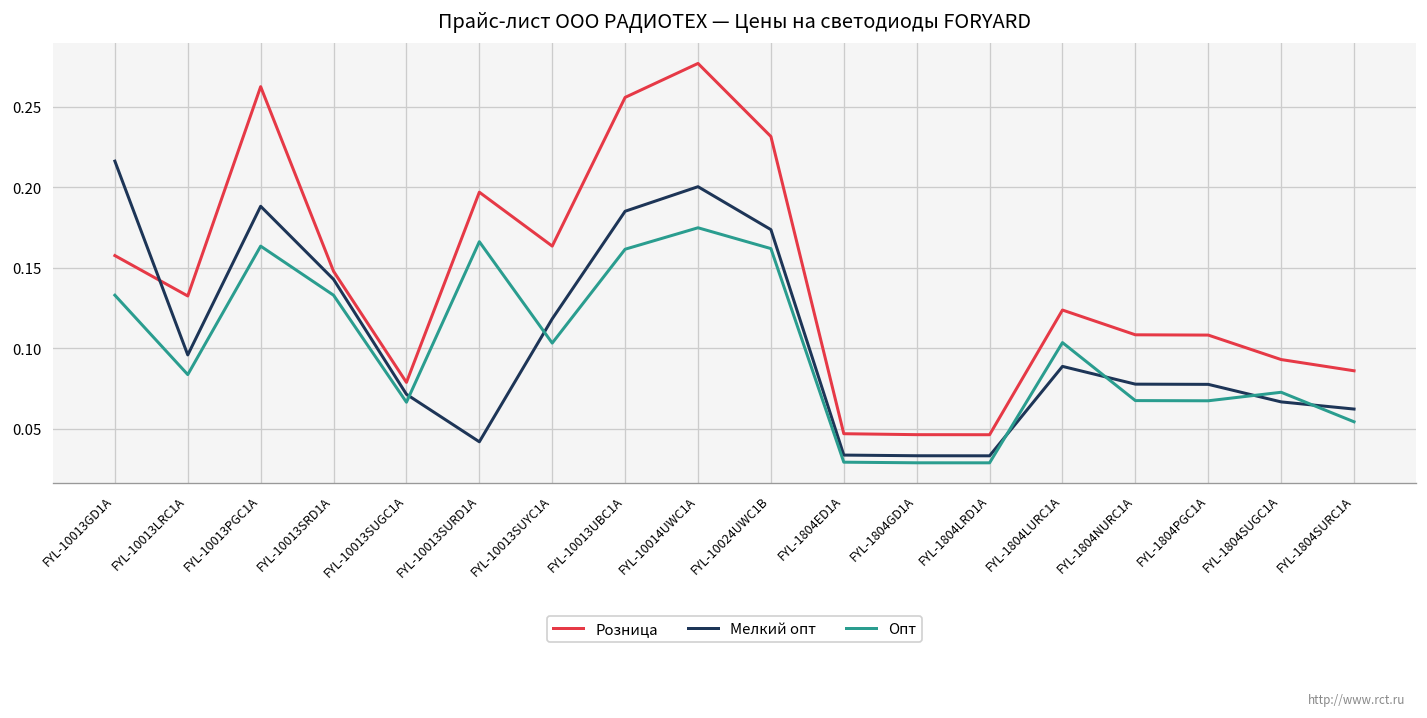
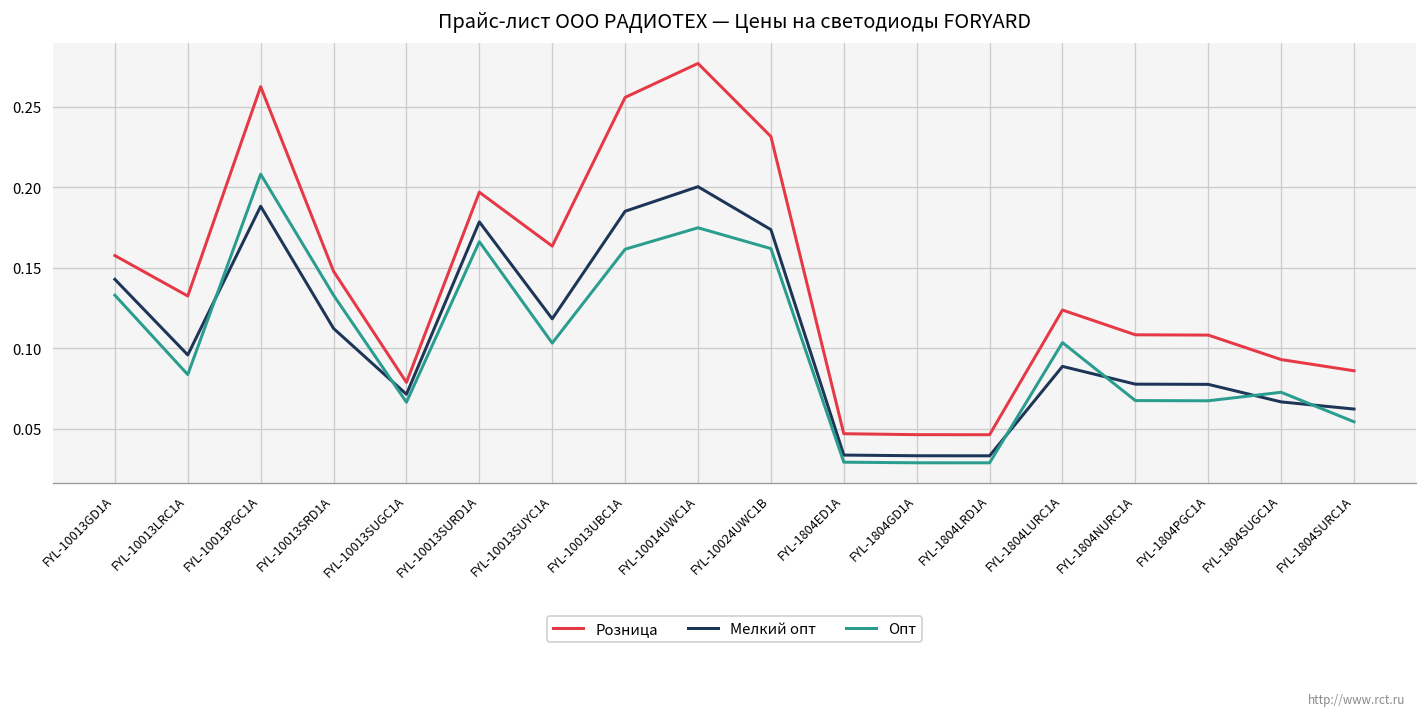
Мелкий опт, FYL-10013GD1A: 0.216 -> 0.143
Опт, FYL-10013PGC1A: 0.164 -> 0.208
Мелкий опт, FYL-10013SRD1A: 0.143 -> 0.112
Мелкий опт, FYL-10013SURD1A: 0.042 -> 0.179
